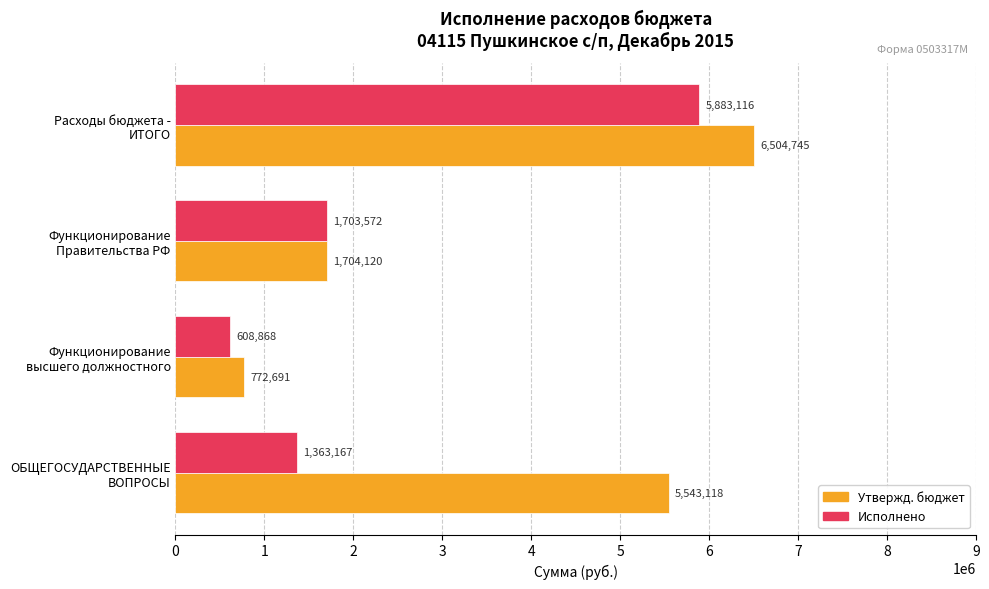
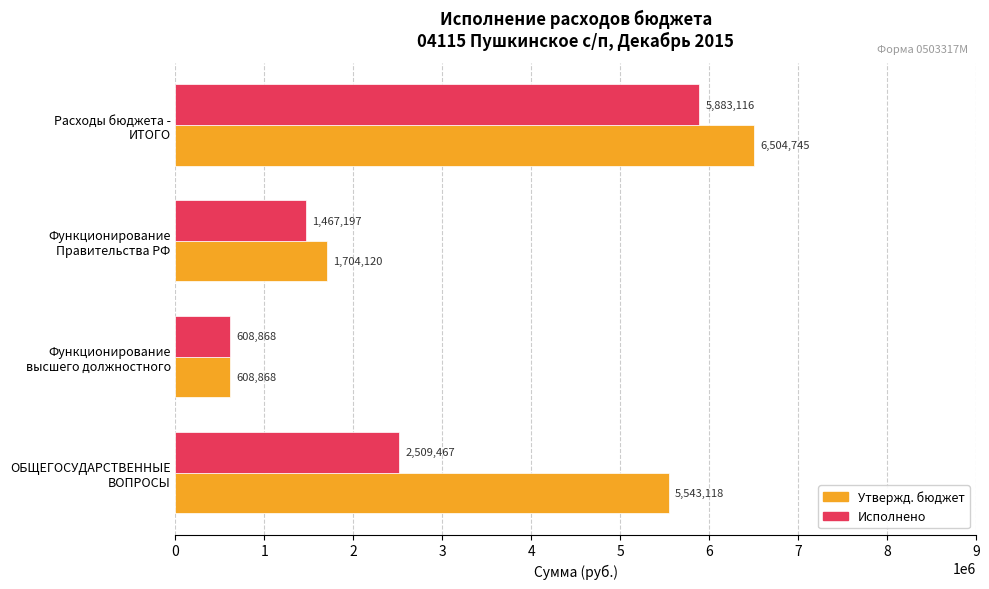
Исполнено, Функционирование Правительства РФ: 1,703,572 -> 1,467,197
Утвержд. бюджет, Функционирование высшего должностного: 772,691 -> 608,868
Исполнено, ОБЩЕГОСУДАРСТВЕННЫЕ ВОПРОСЫ: 1,363,167 -> 2,509,467
